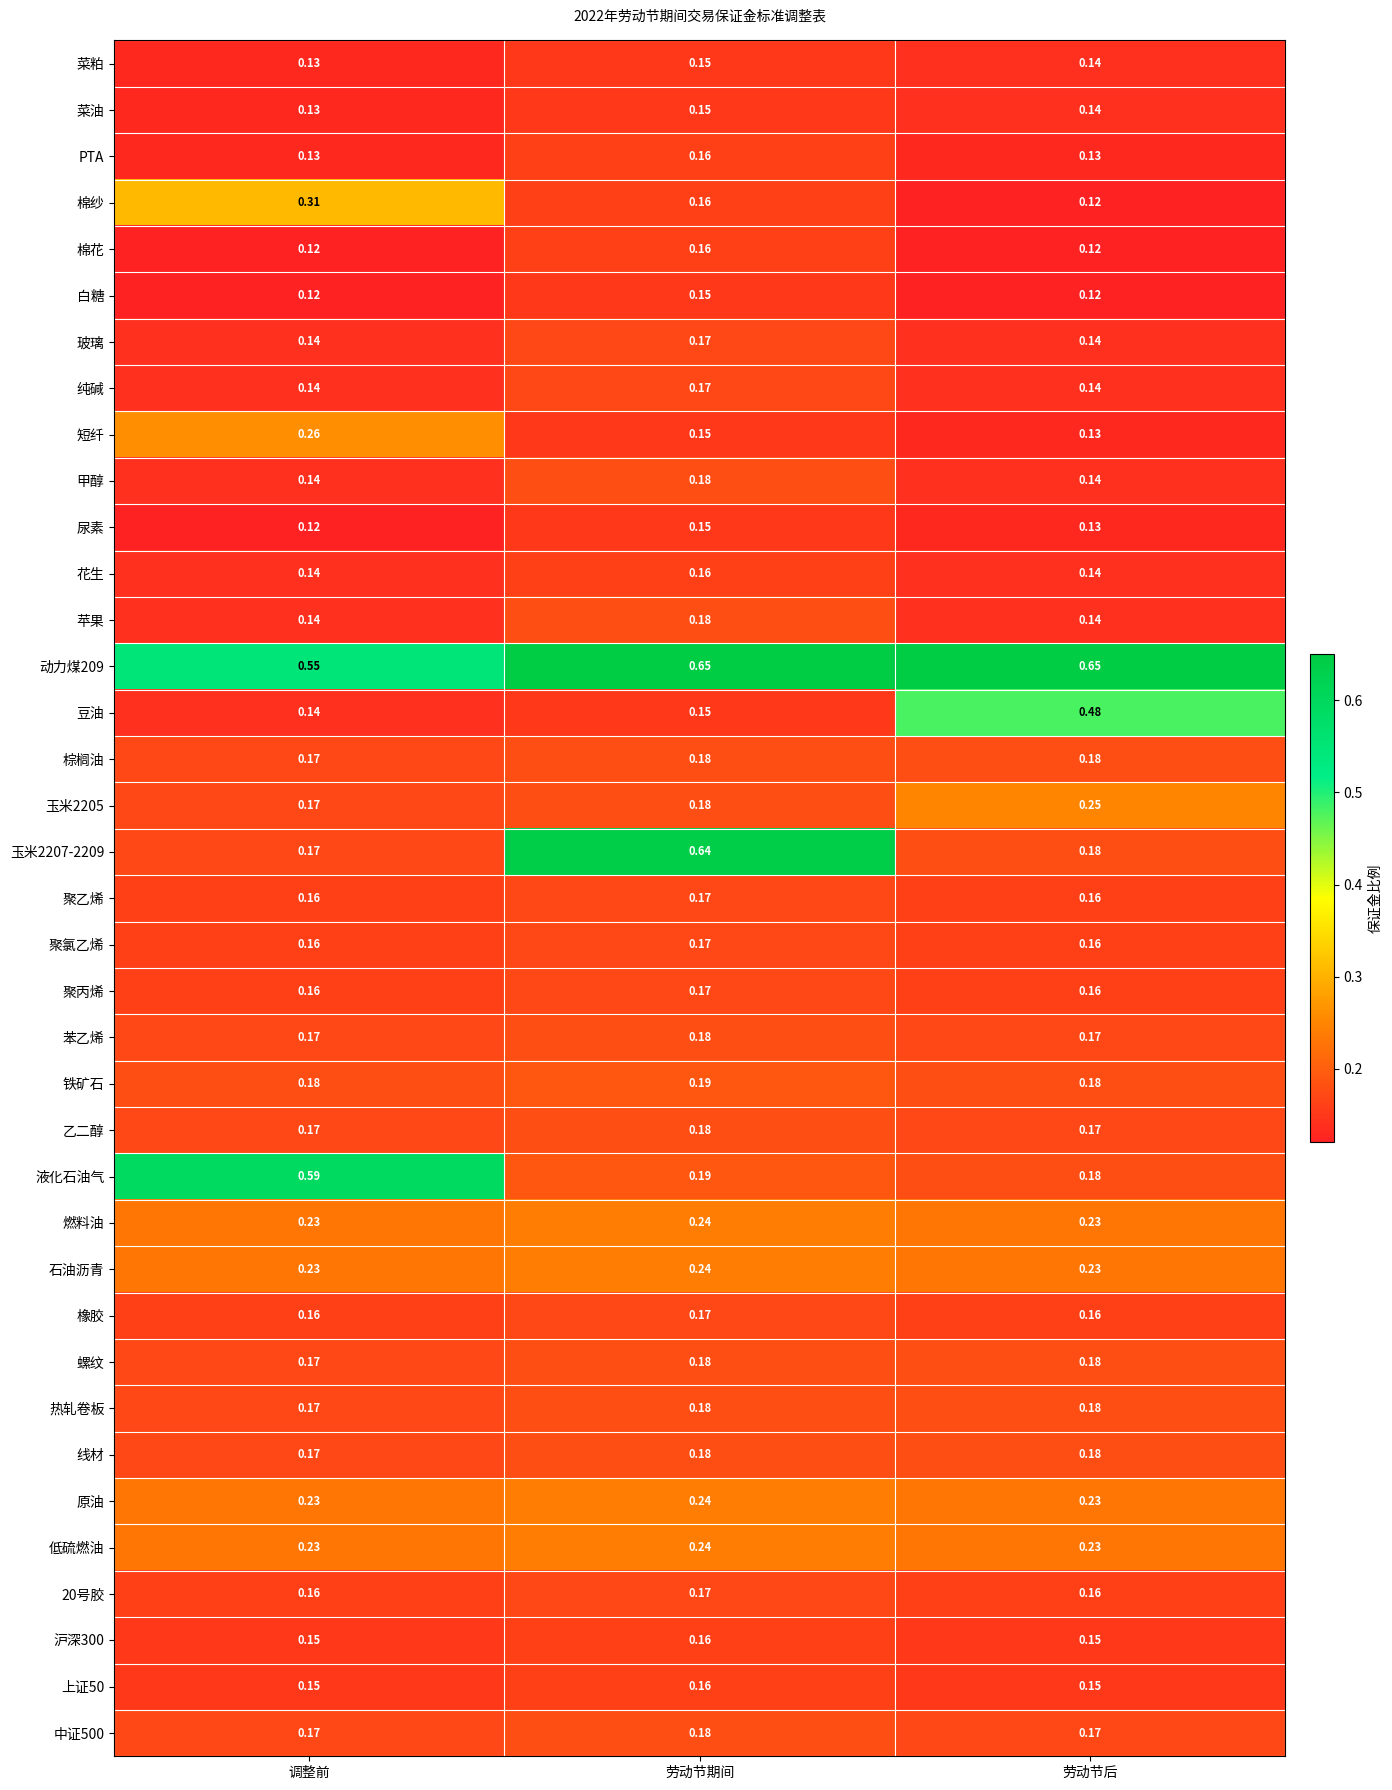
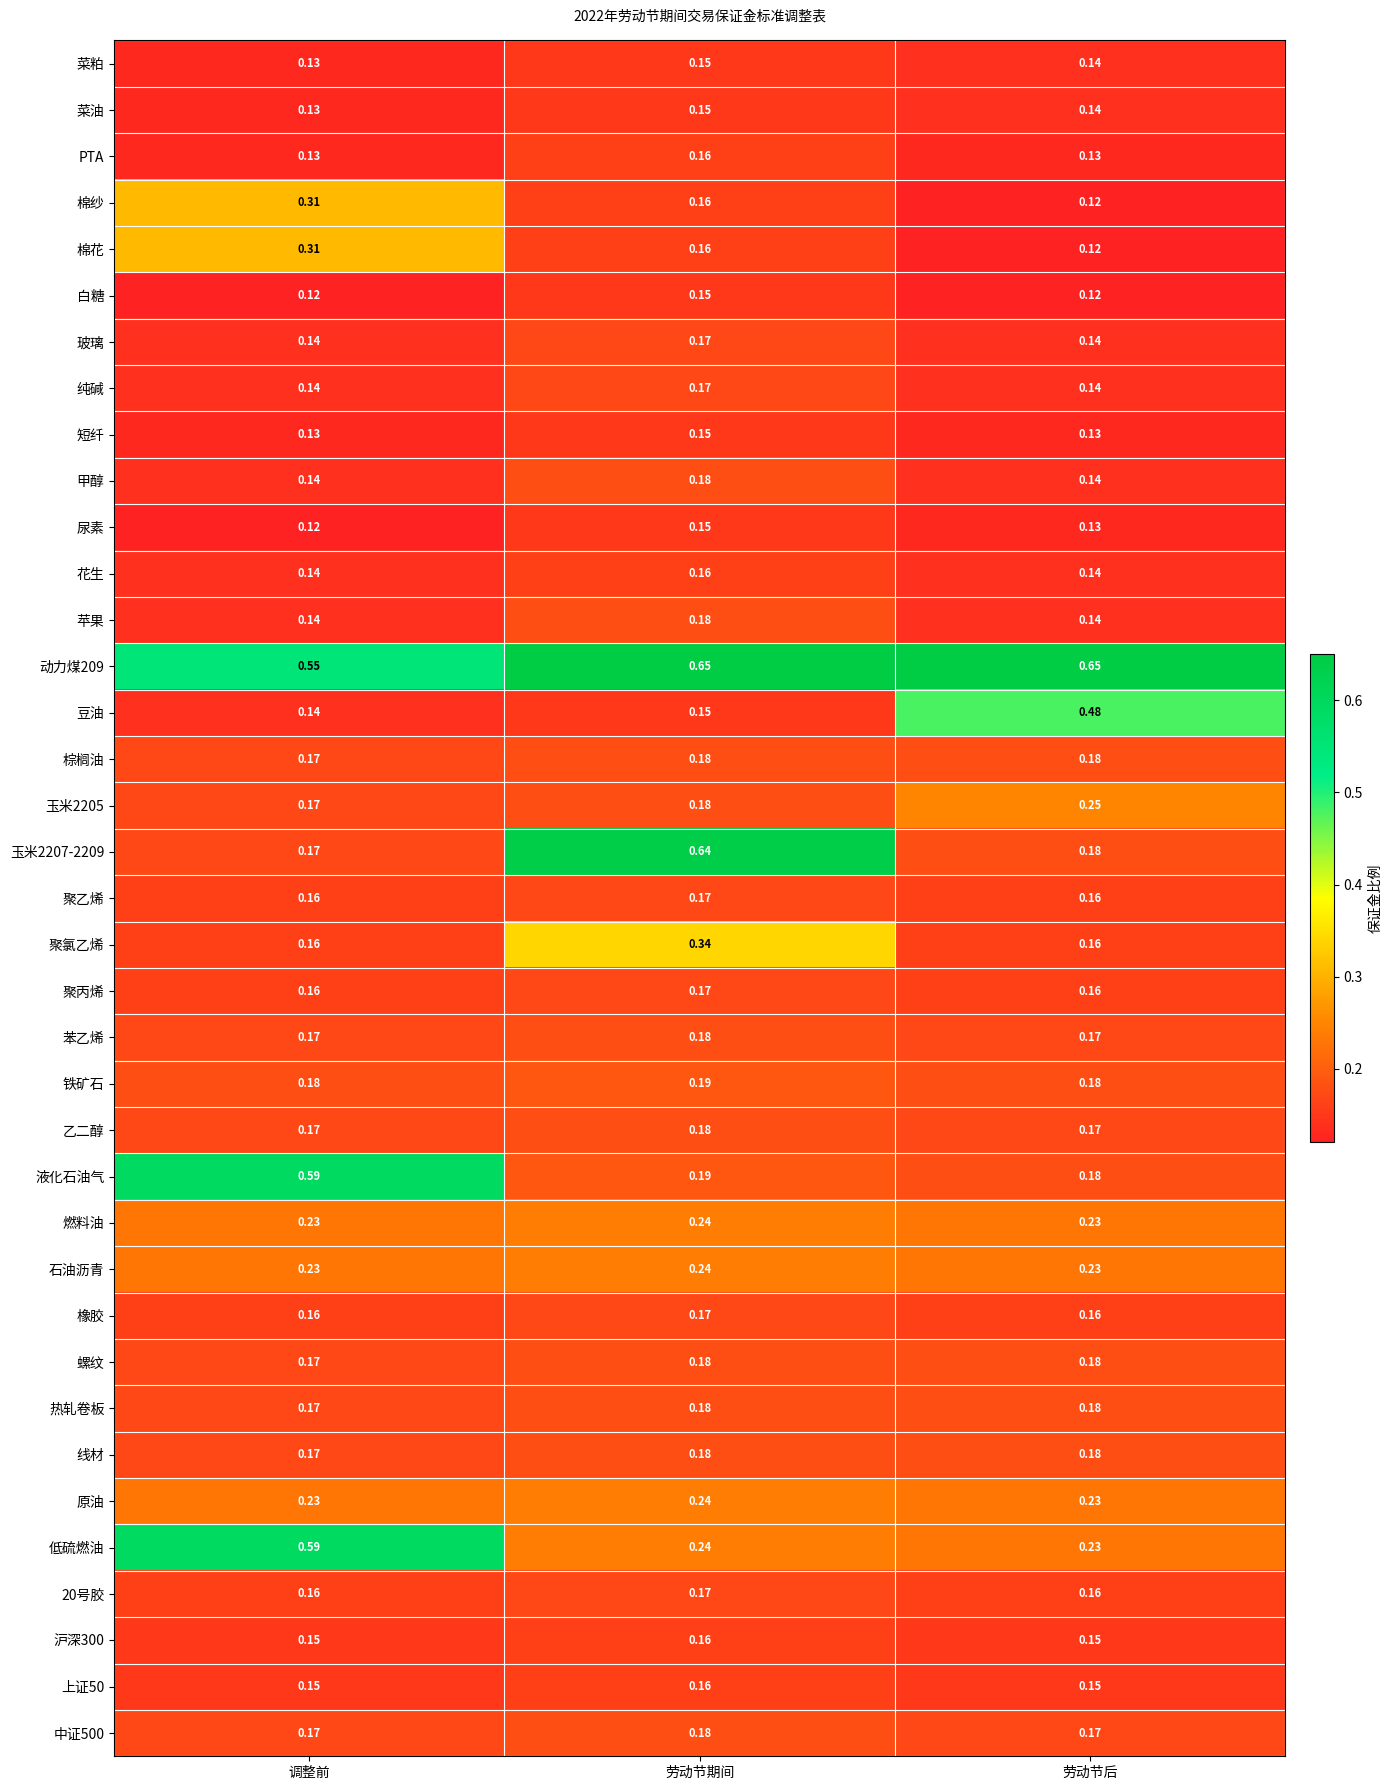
棉花, 调整前: 0.12 -> 0.31
短纤, 调整前: 0.26 -> 0.13
聚氯乙烯, 劳动节期间: 0.17 -> 0.34
低硫燃油, 调整前: 0.23 -> 0.59
